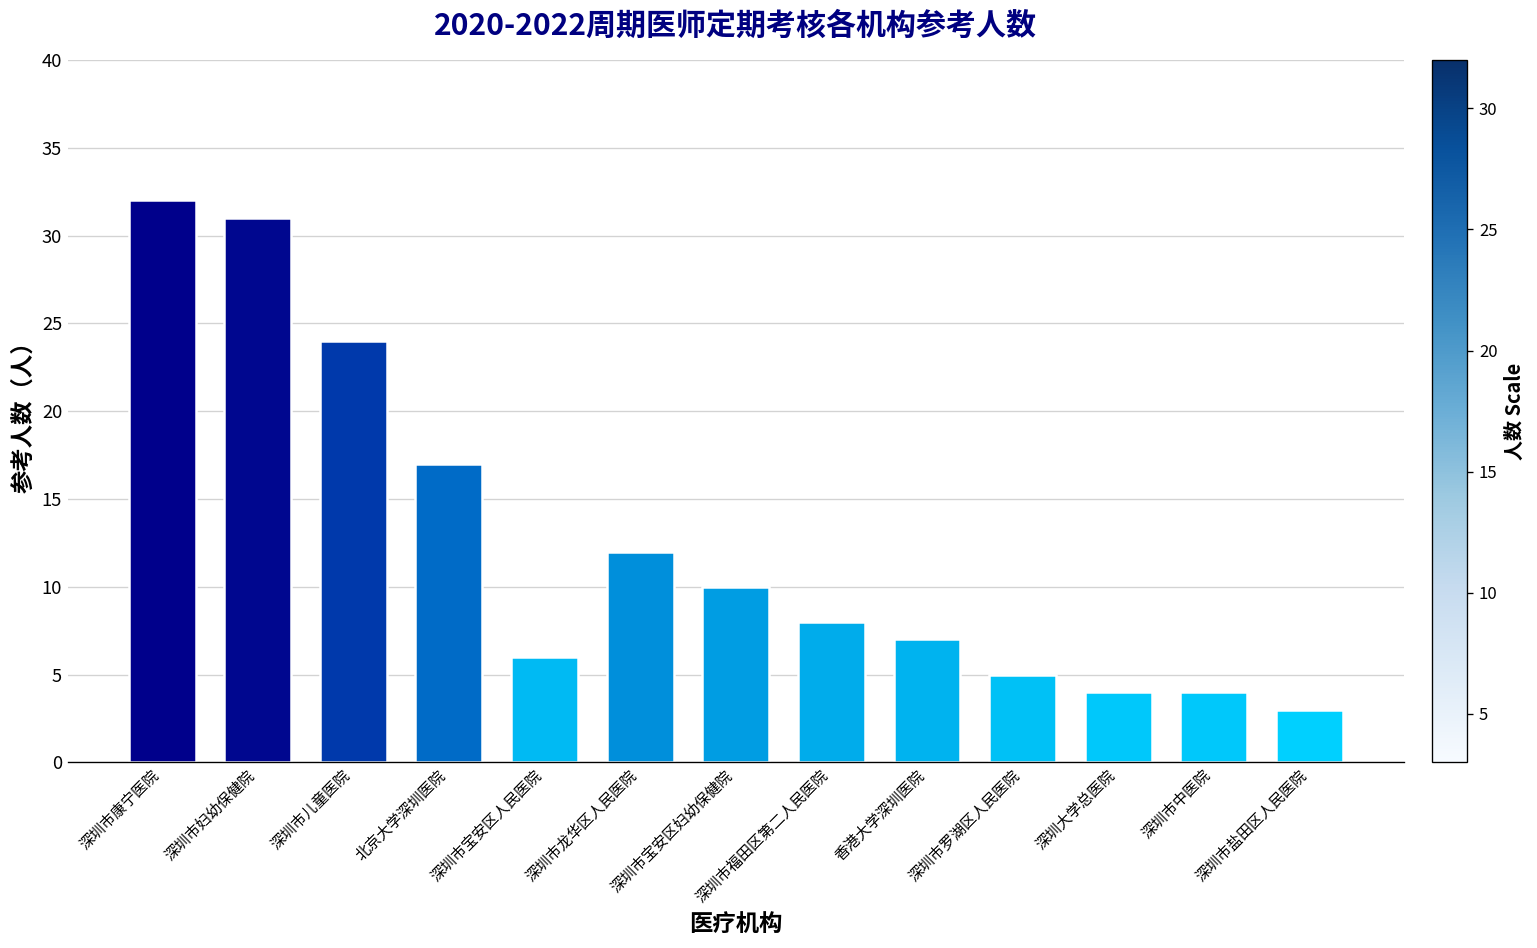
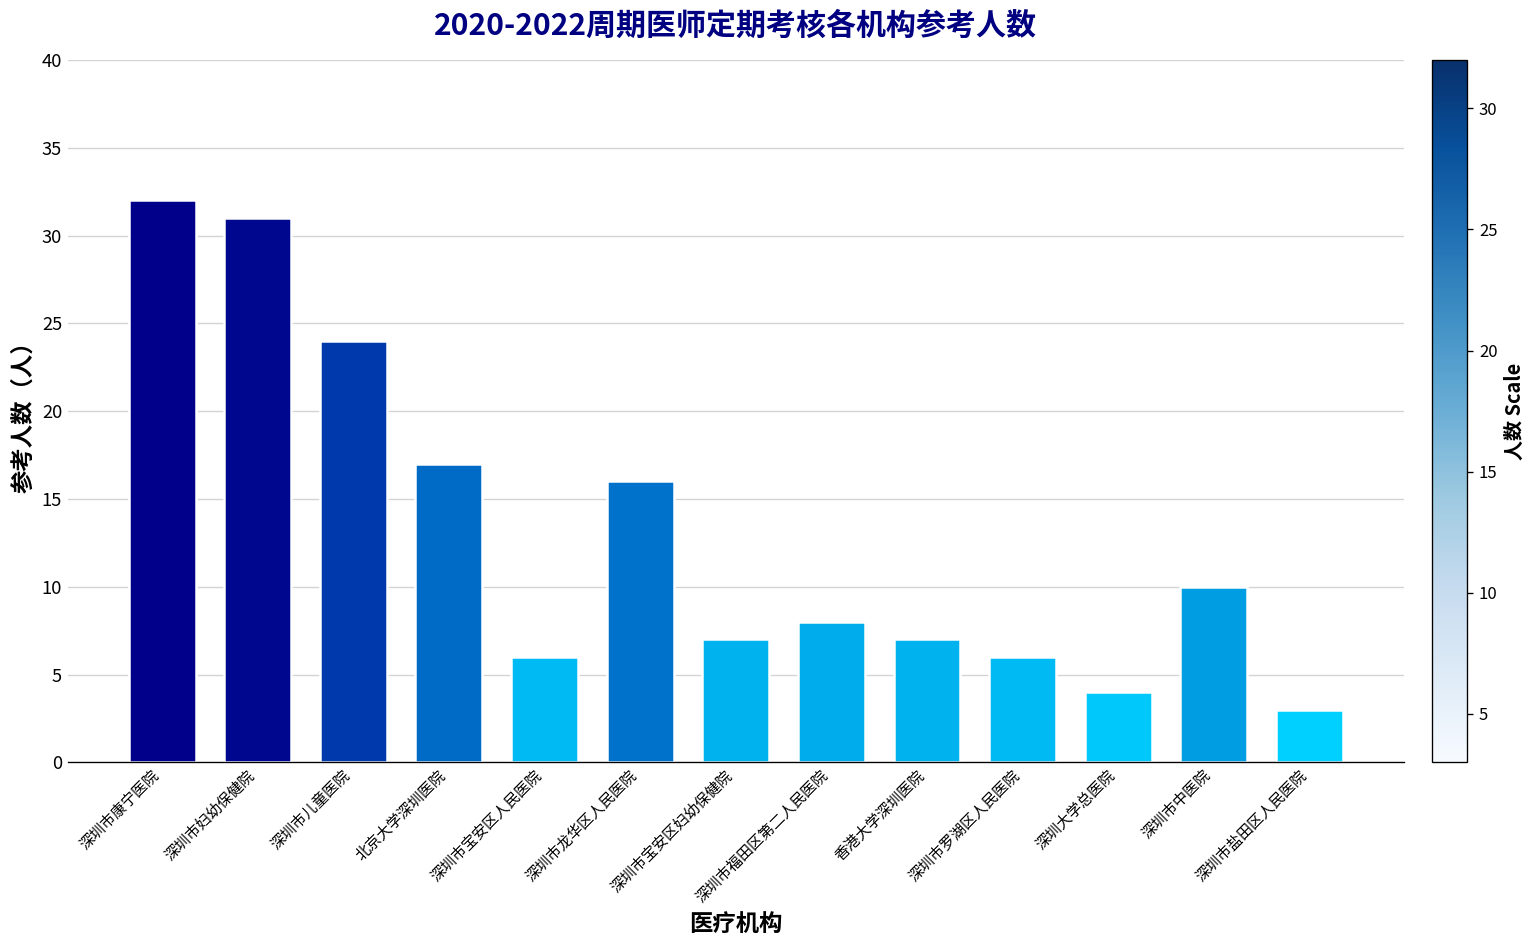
深圳市龙华区人民医院: 12 -> 16
深圳市宝安区妇幼保健院: 10 -> 7
深圳市罗湖区人民医院: 5 -> 6
深圳市中医院: 4 -> 10
